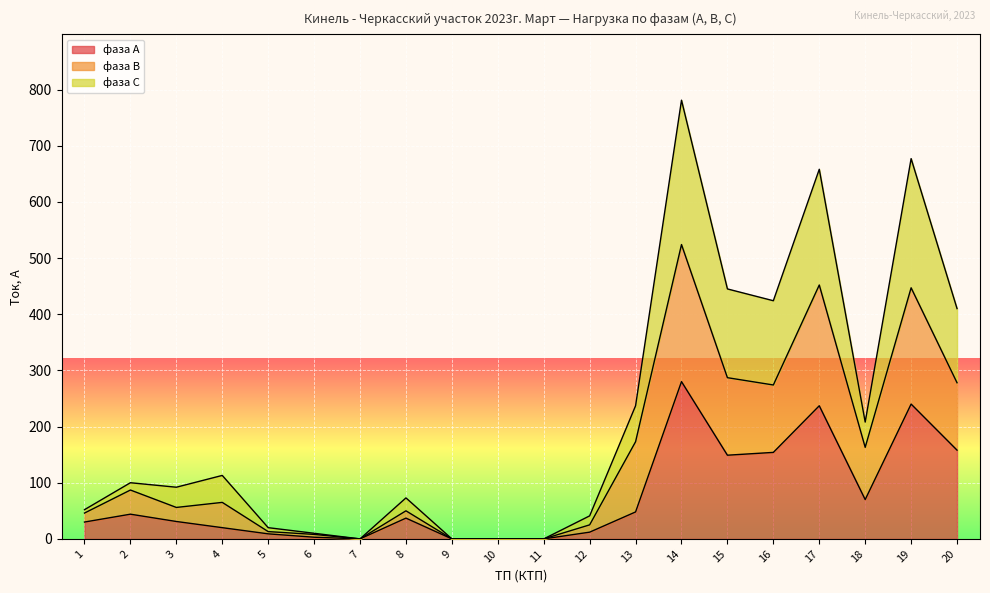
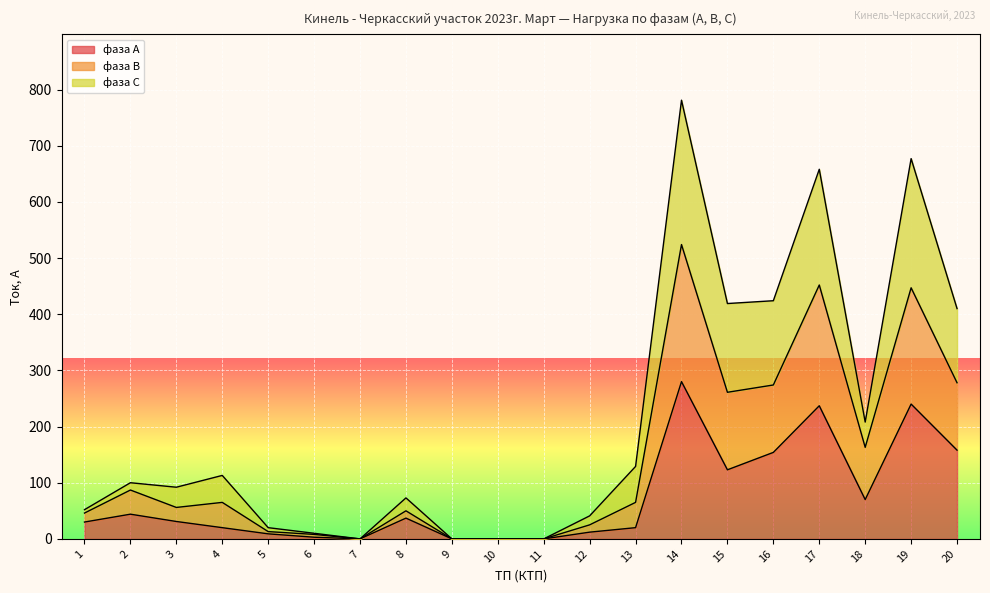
фаза А, 13: 50 -> 20
фаза В, 13: 130 -> 50
фаза А, 15: 150 -> 120
